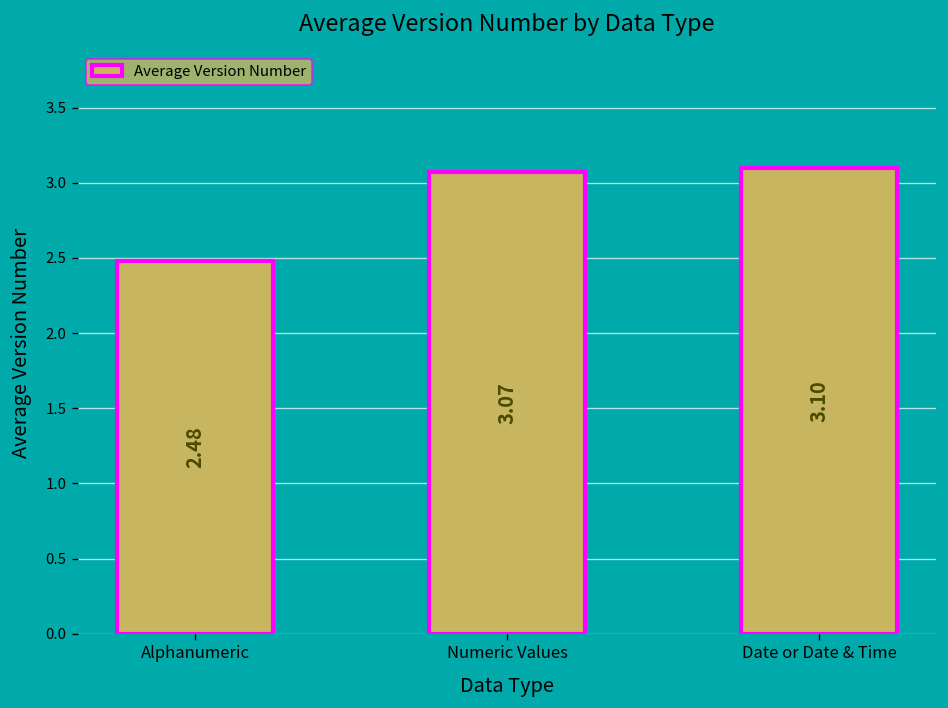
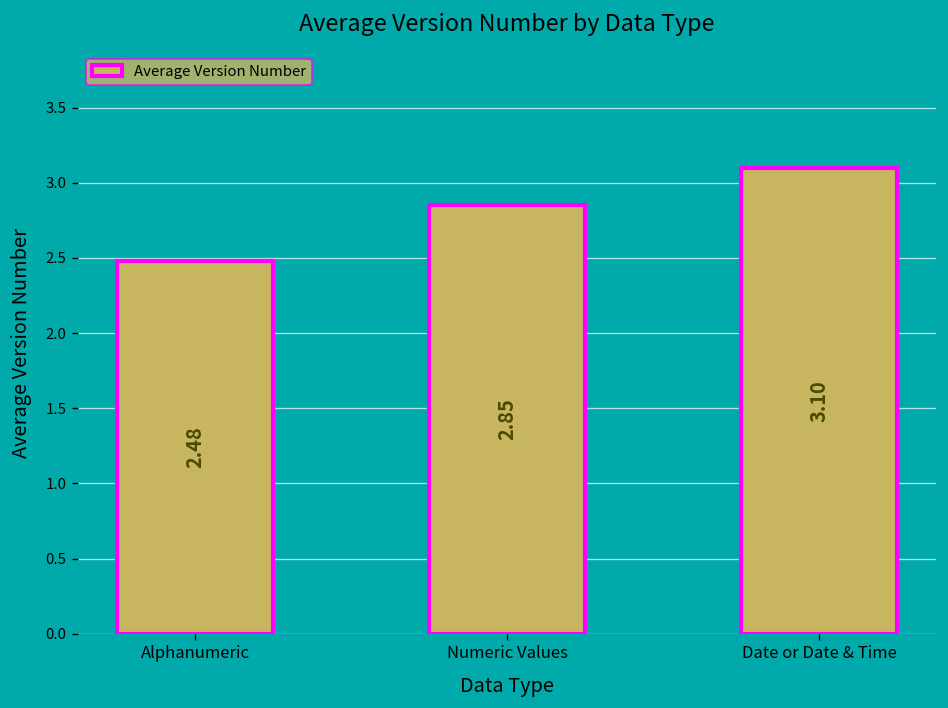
Numeric Values: 3.07 -> 2.85
